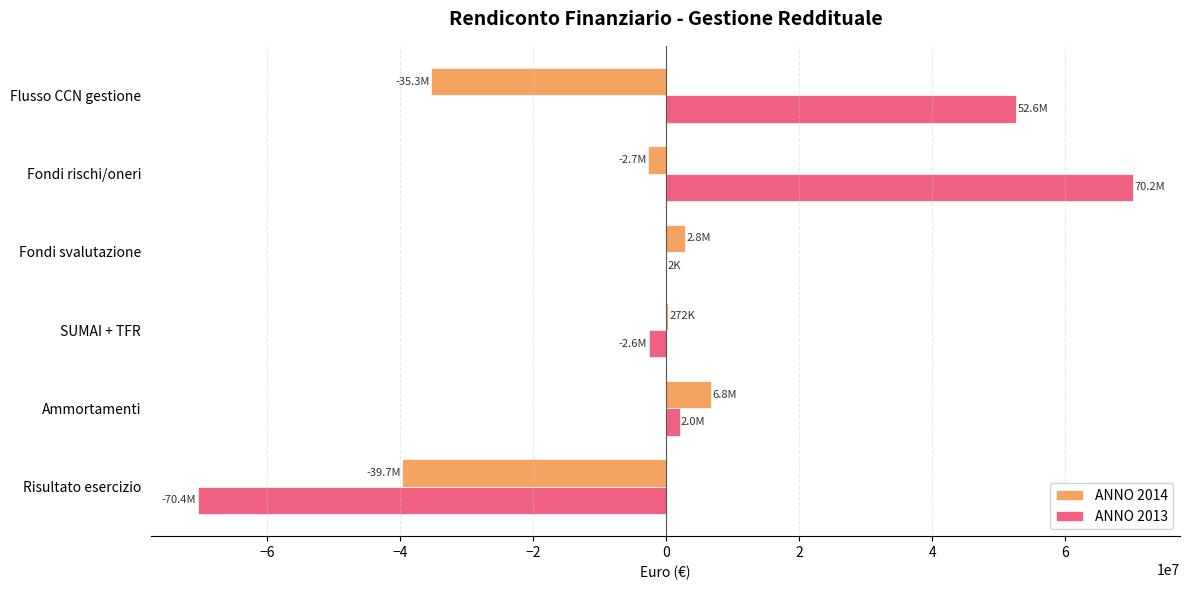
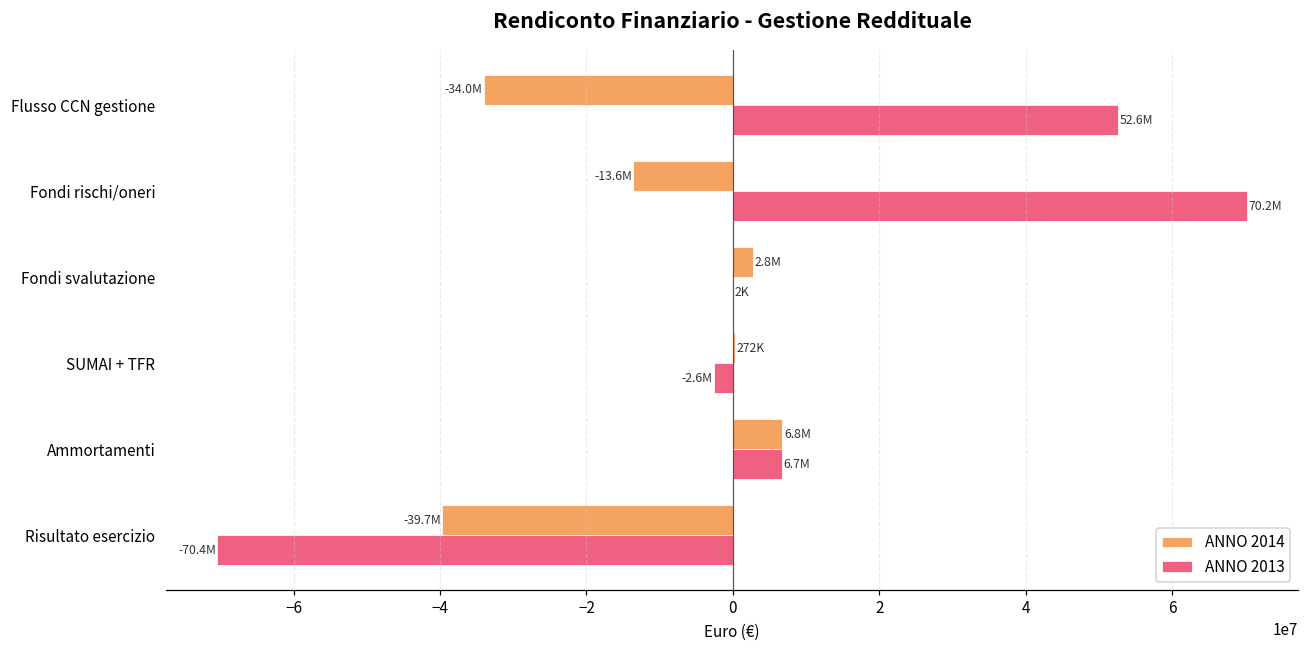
ANNO 2014, Flusso CCN gestione: -35.3M -> -34.0M
ANNO 2014, Fondi rischi/oneri: -2.7M -> -13.6M
ANNO 2013, Ammortamenti: 2.0M -> 6.7M
